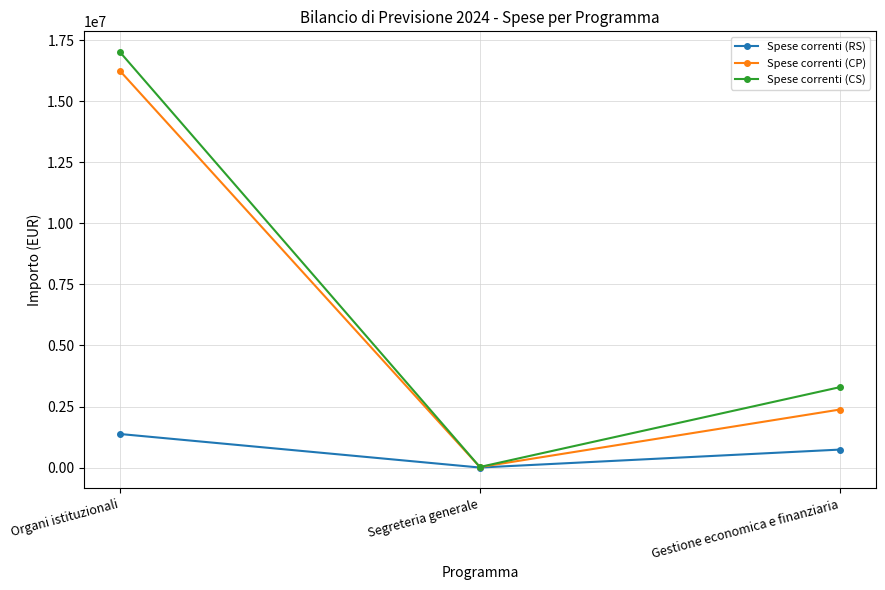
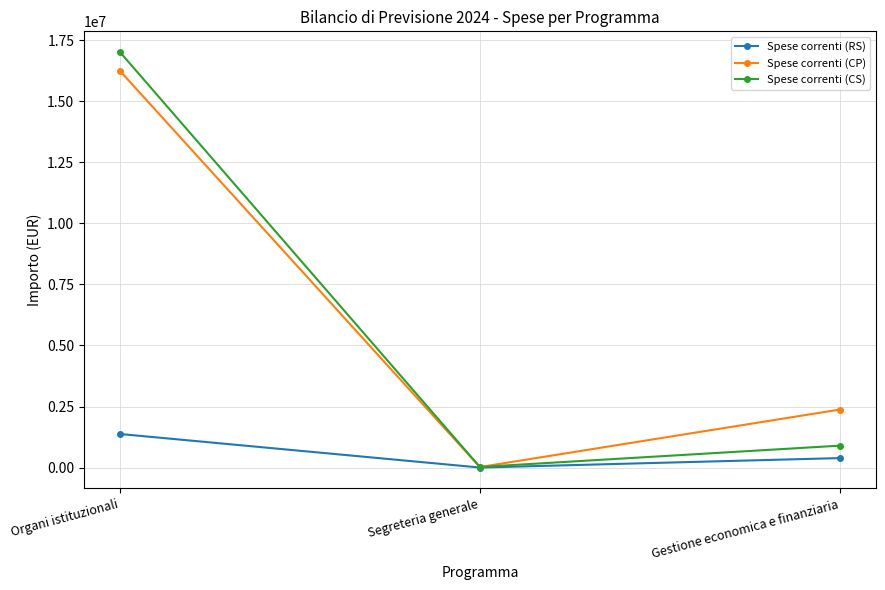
Spese correnti (RS), Gestione economica e finanziaria: 700000 -> 400000
Spese correnti (CS), Gestione economica e finanziaria: 3300000 -> 900000
